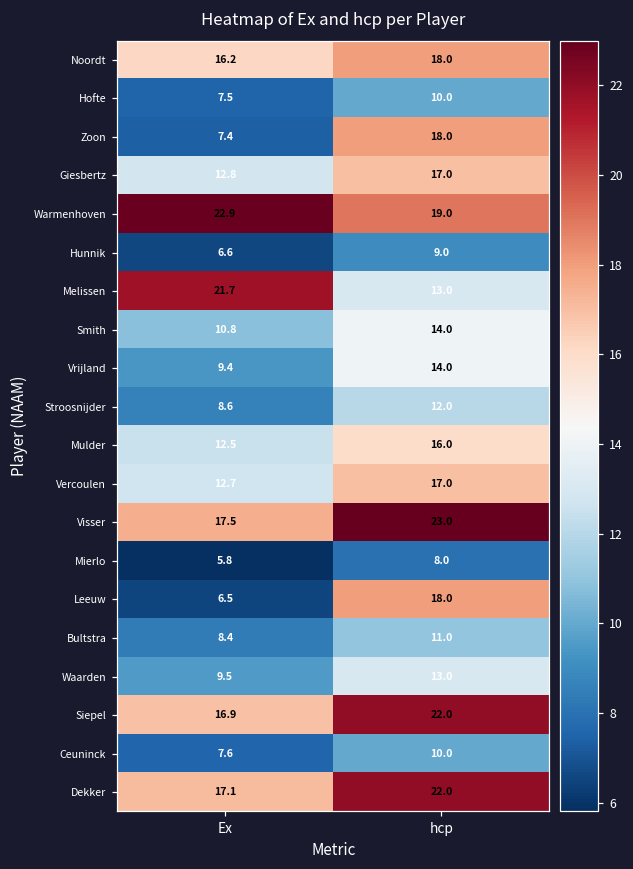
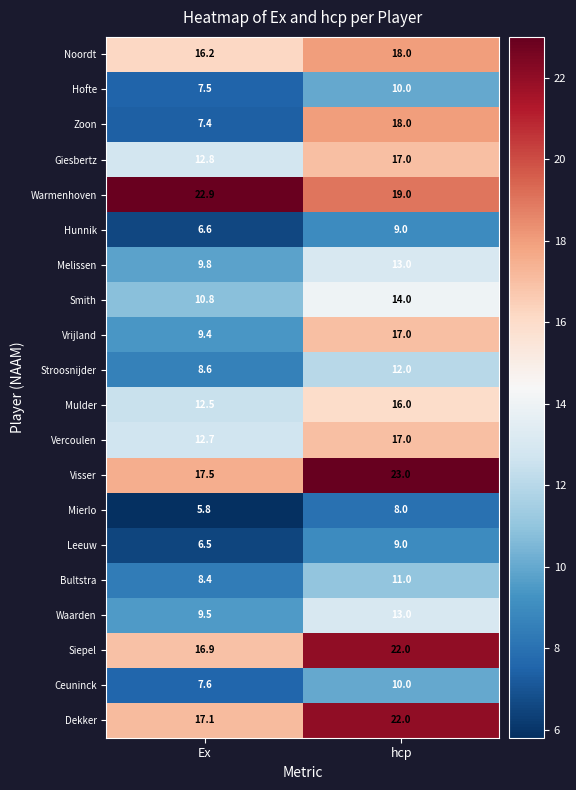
Melissen, Ex: 21.7 -> 9.8
Vrijland, hcp: 14.0 -> 17.0
Leeuw, hcp: 18.0 -> 9.0
